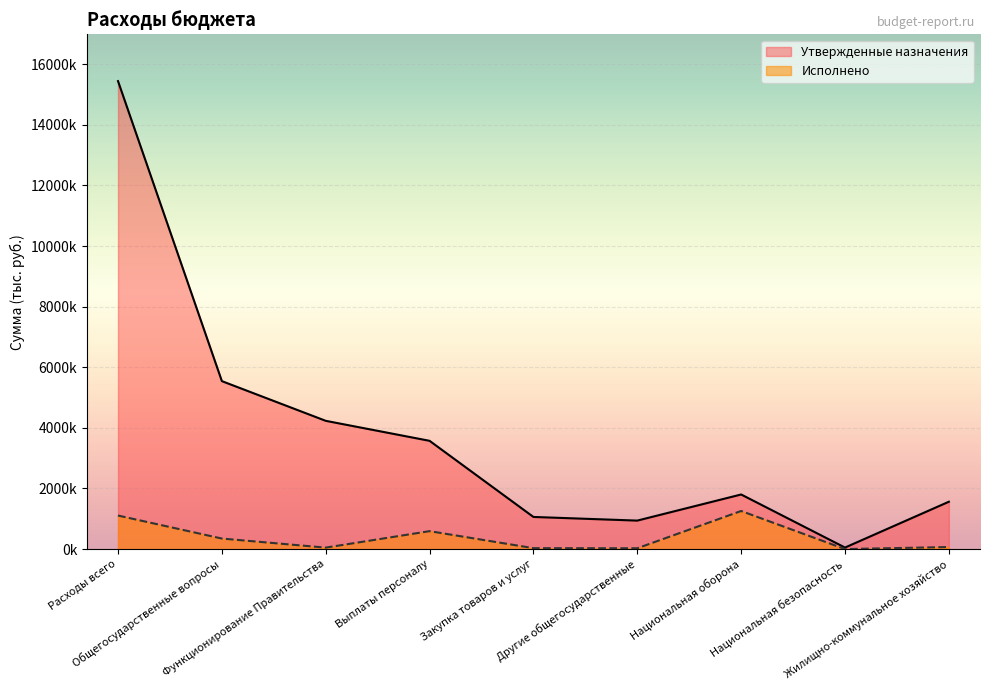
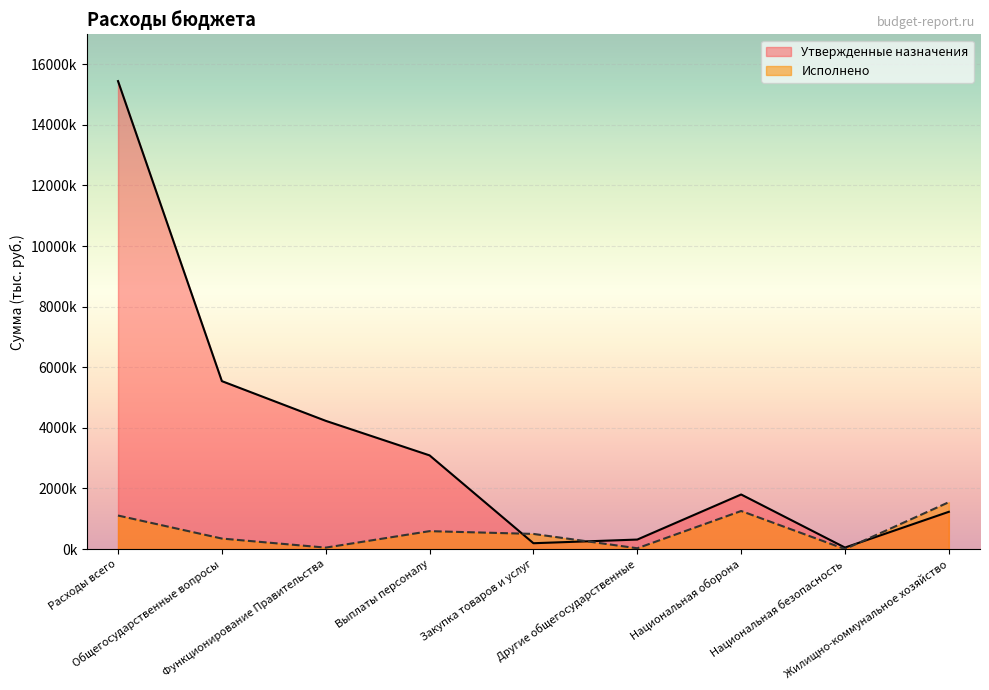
Утвержденные назначения, Выплаты персоналу: 3600000 -> 3100000
Утвержденные назначения, Закупка товаров и услуг: 1100000 -> 200000
Исполнено, Закупка товаров и услуг: 0 -> 500000
Утвержденные назначения, Другие общегосударственные: 900000 -> 300000
Утвержденные назначения, Жилищно-коммунальное хозяйство: 1600000 -> 1200000
Исполнено, Жилищно-коммунальное хозяйство: 100000 -> 1500000
